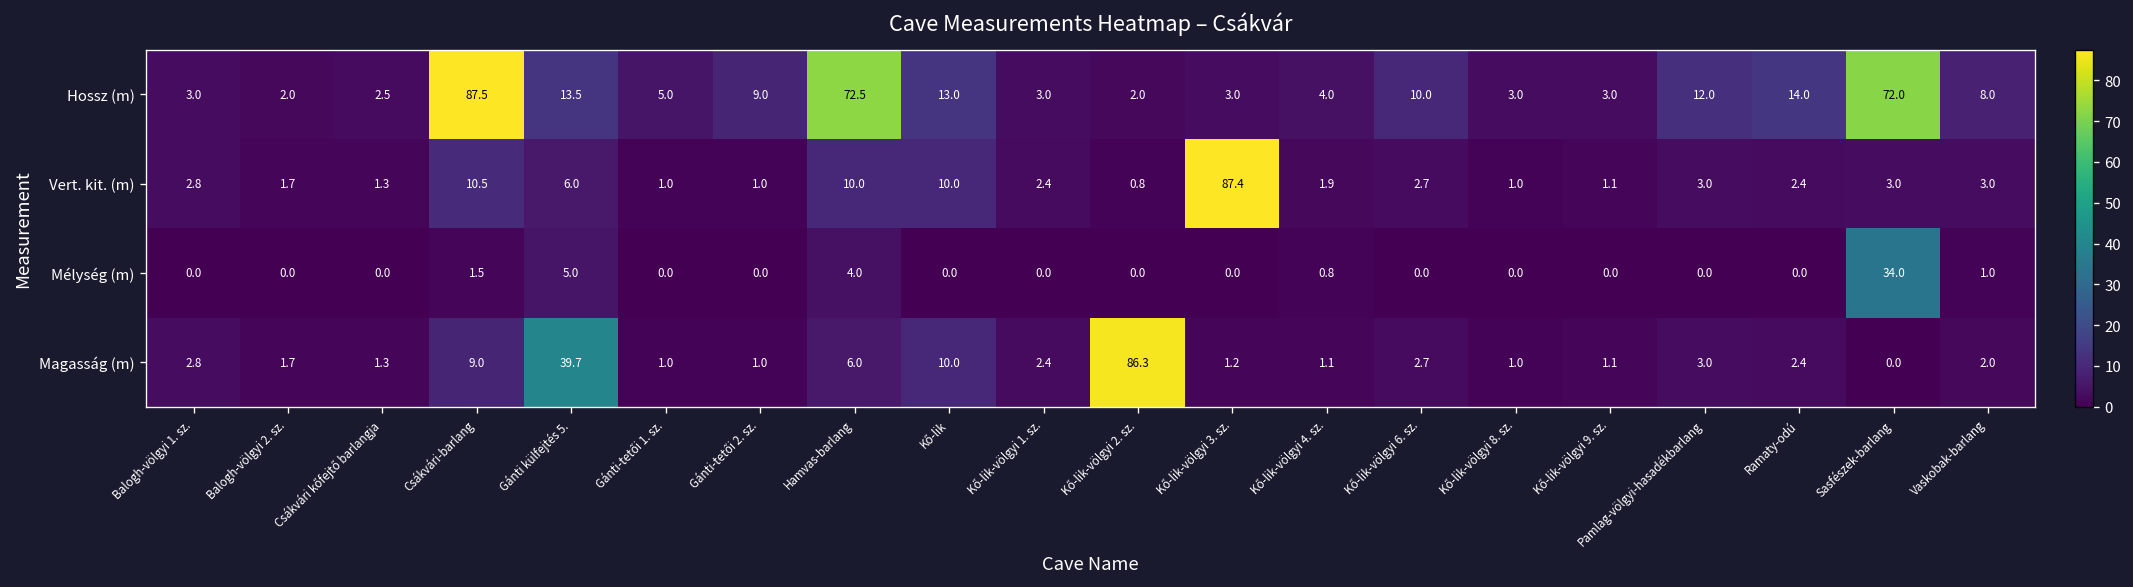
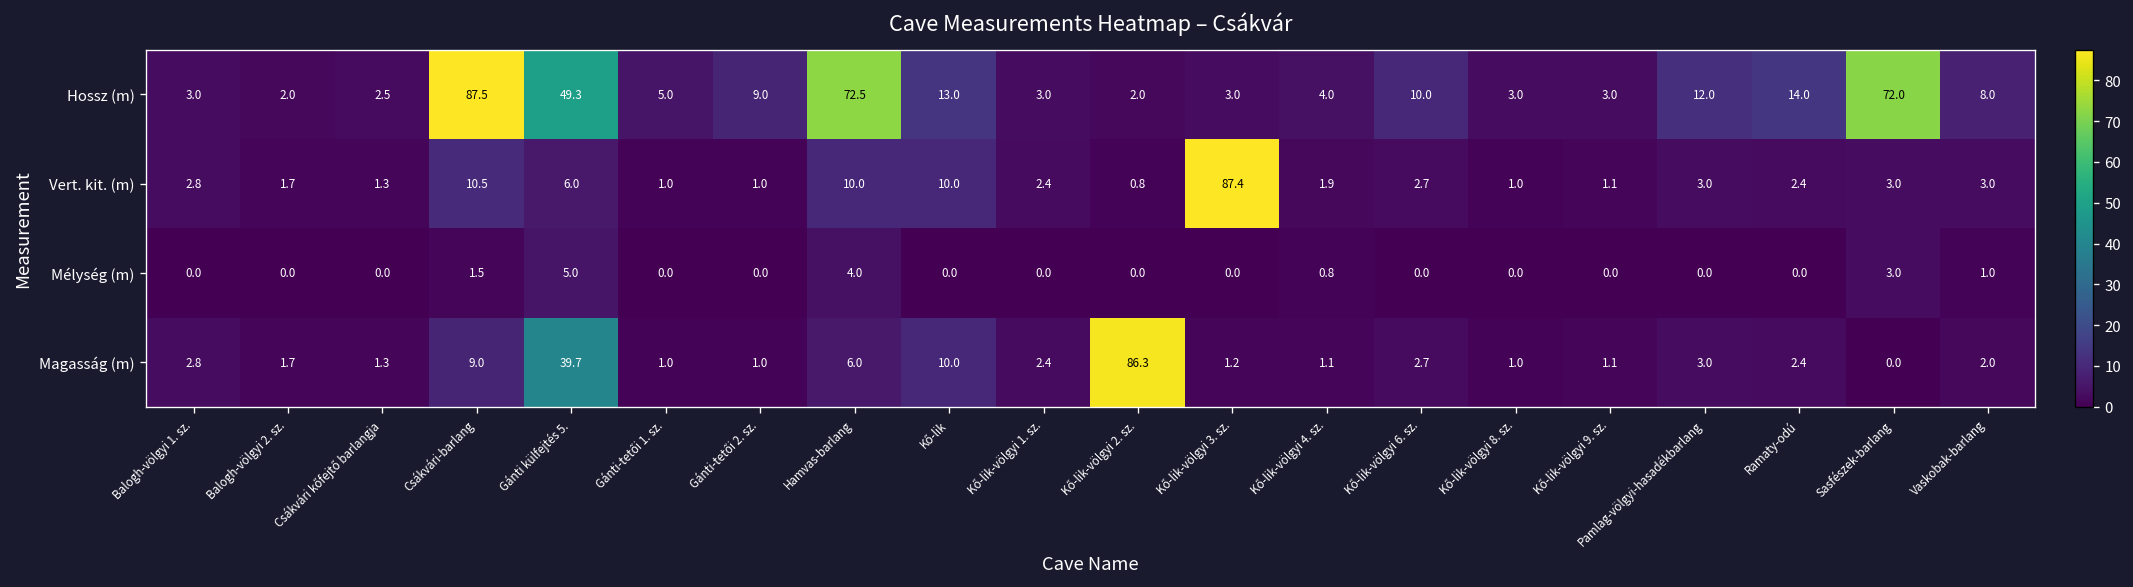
Hossz (m), Gánti külfejtés 5.: 13.5 -> 49.3
Mélység (m), Sasfészek-barlang: 34.0 -> 3.0
